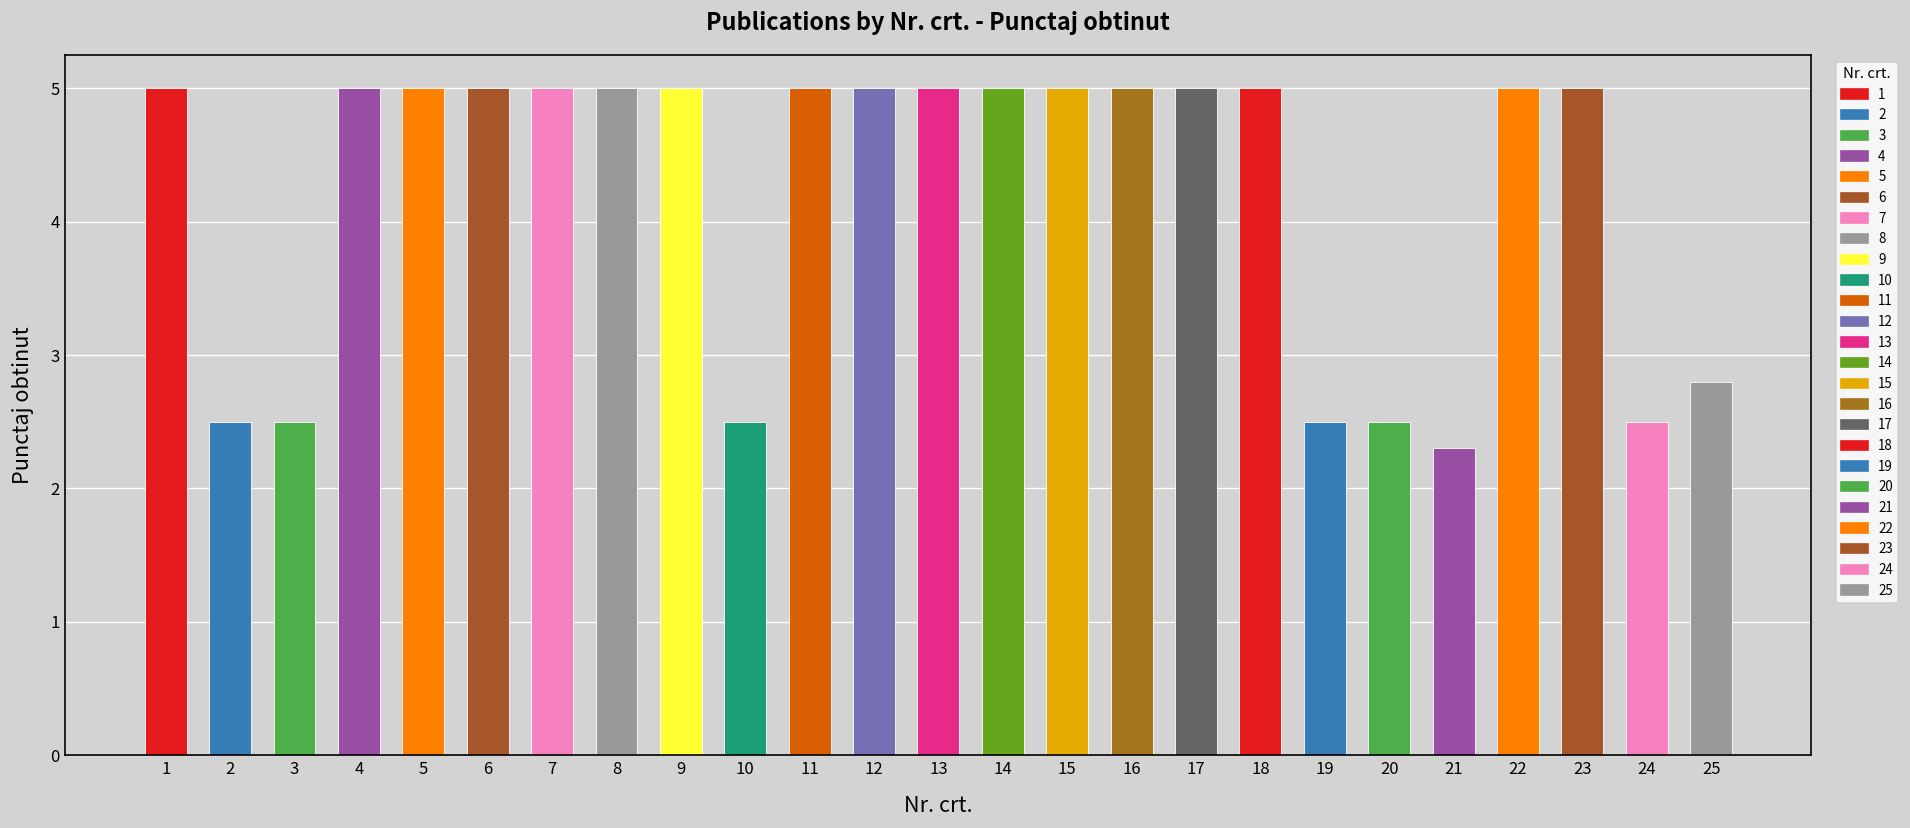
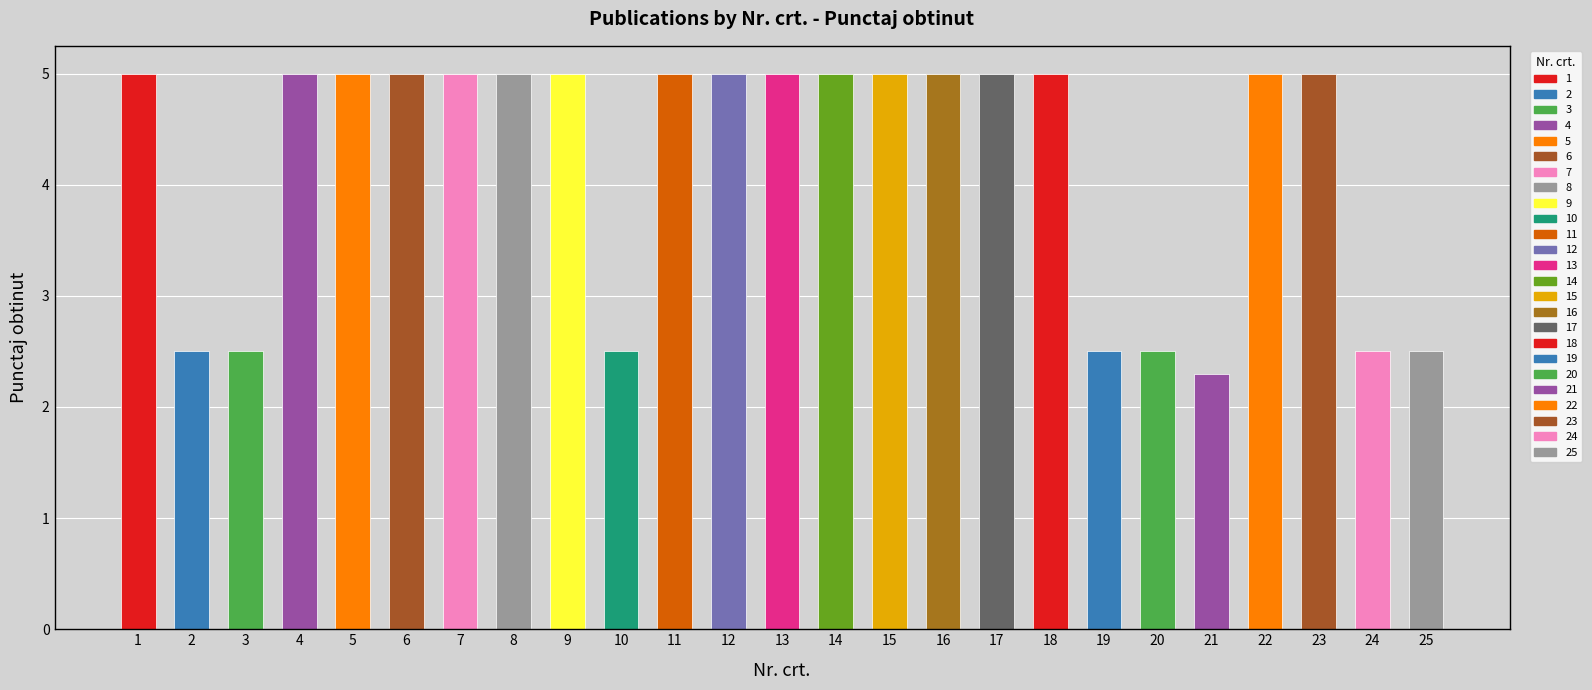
25: 2.8 -> 2.5
